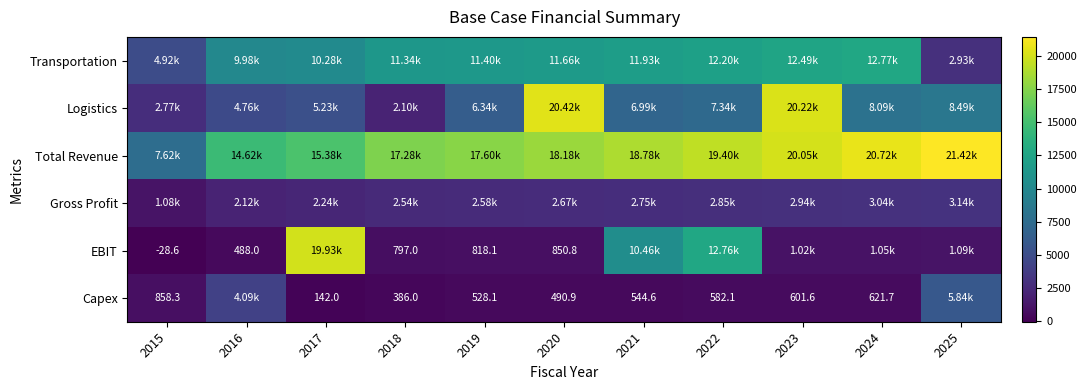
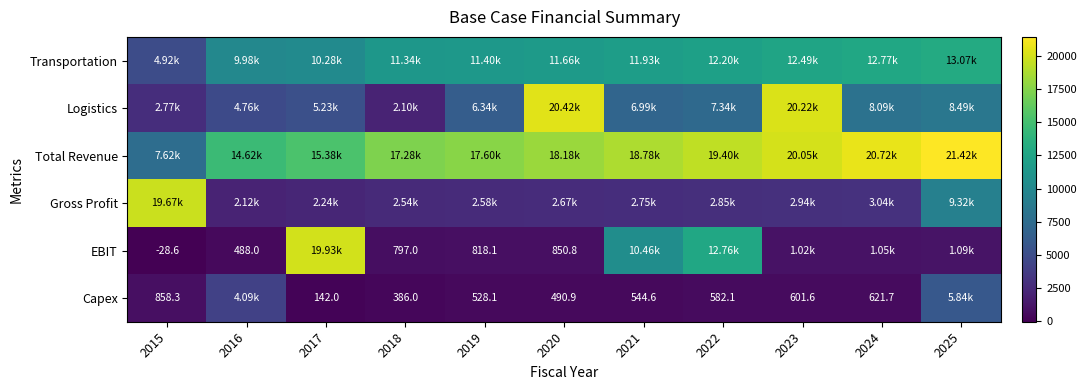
Transportation, 2025: 2.93k -> 13.07k
Gross Profit, 2015: 1.08k -> 19.67k
Gross Profit, 2025: 3.14k -> 9.32k
